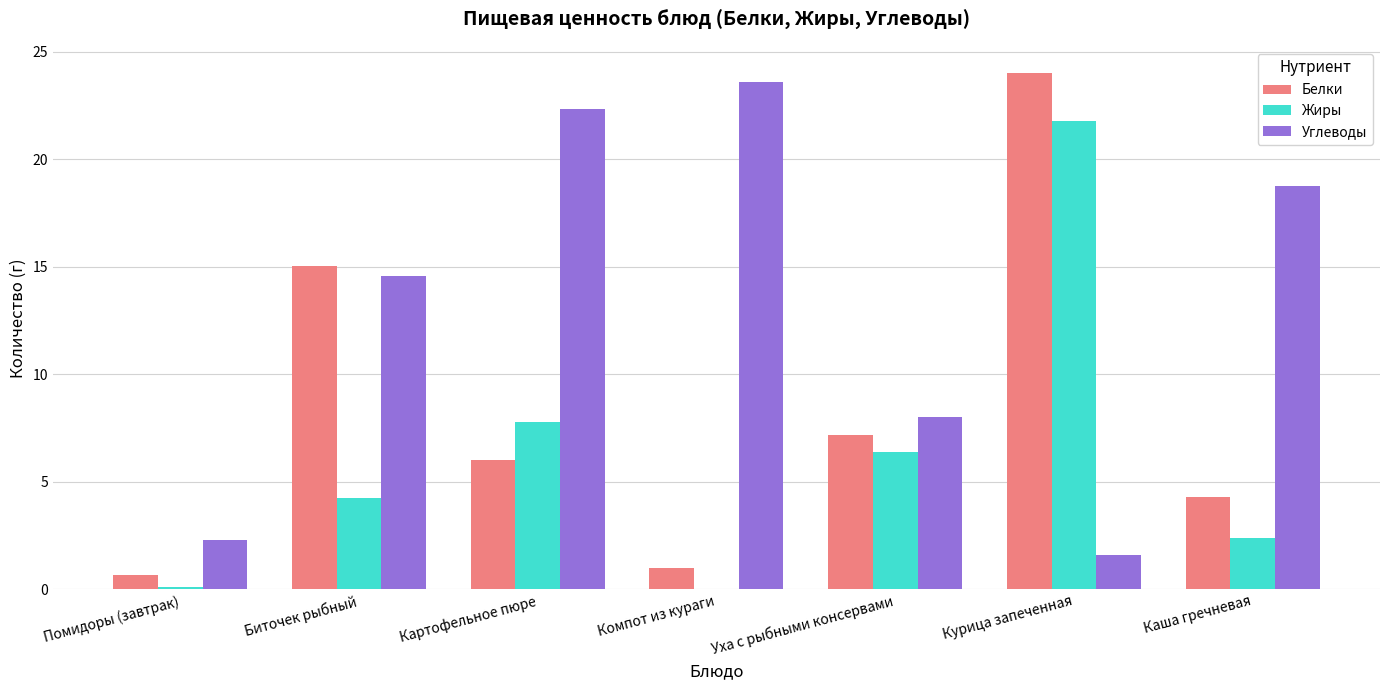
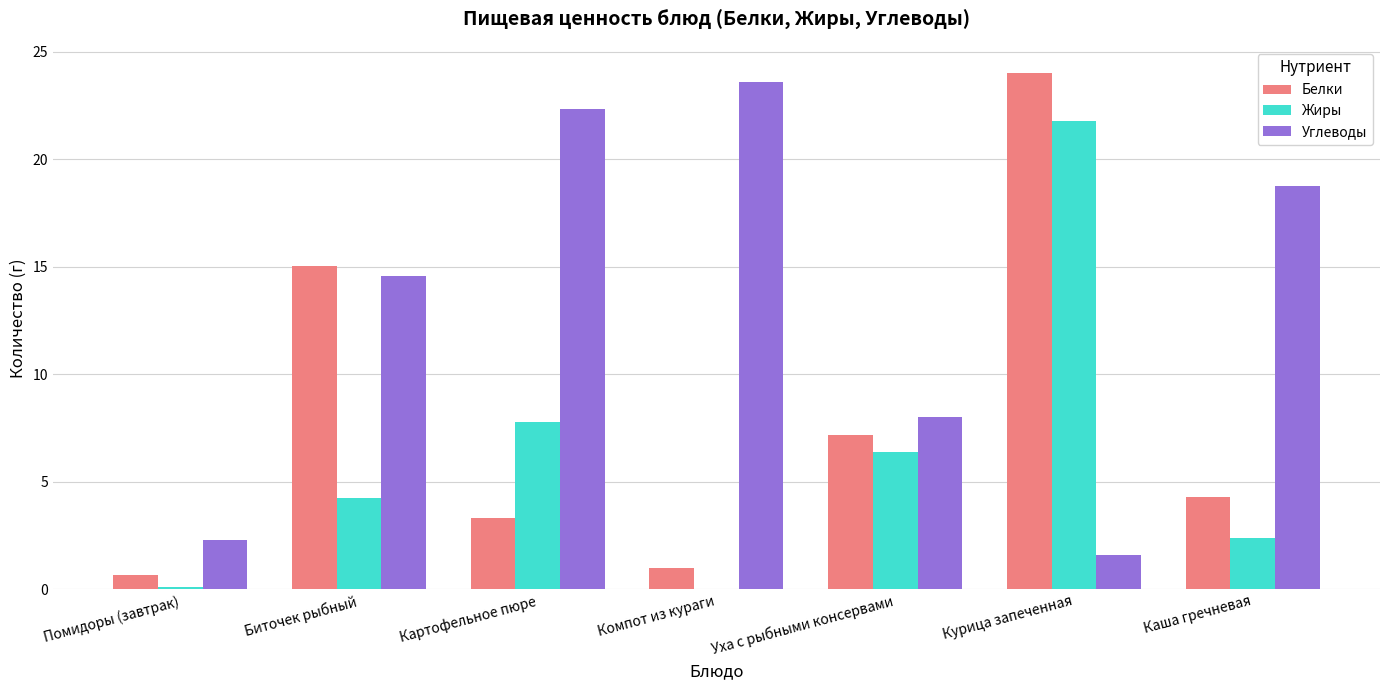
Белки, Картофельное пюре: 6.0 -> 3.3
